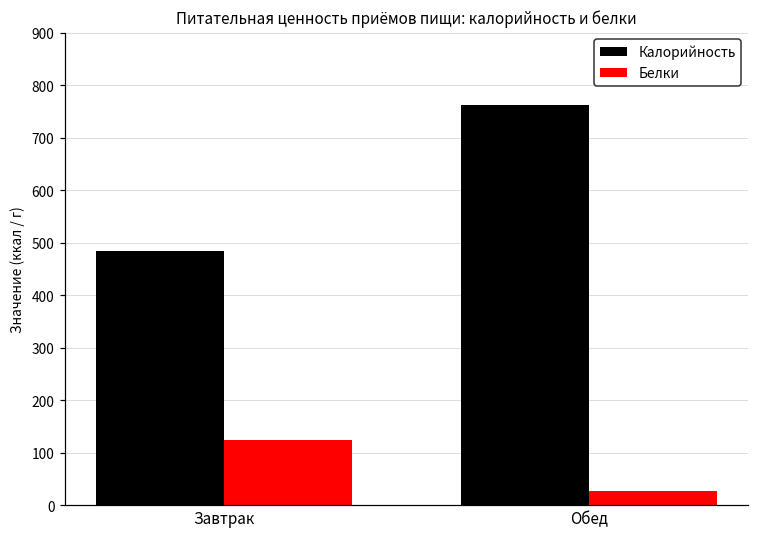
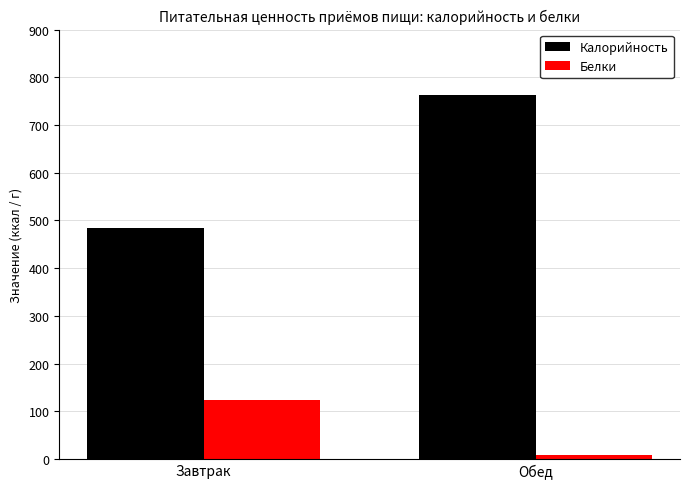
Белки, Обед: 30 -> 10
